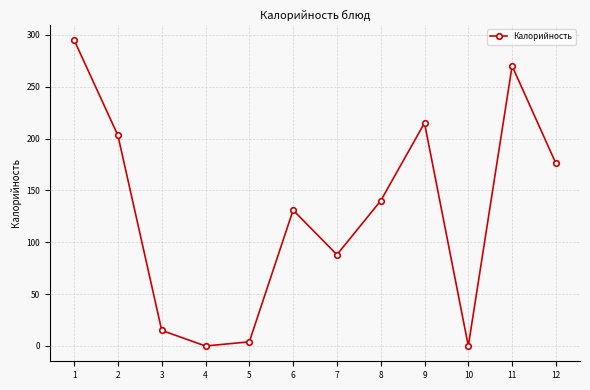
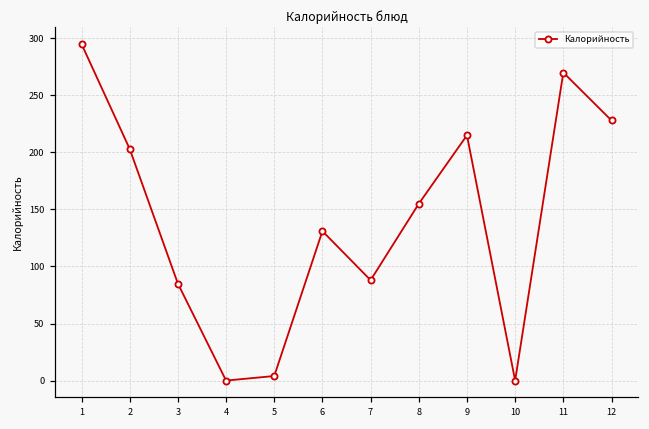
3: 15 -> 85
8: 140 -> 155
12: 176 -> 228
